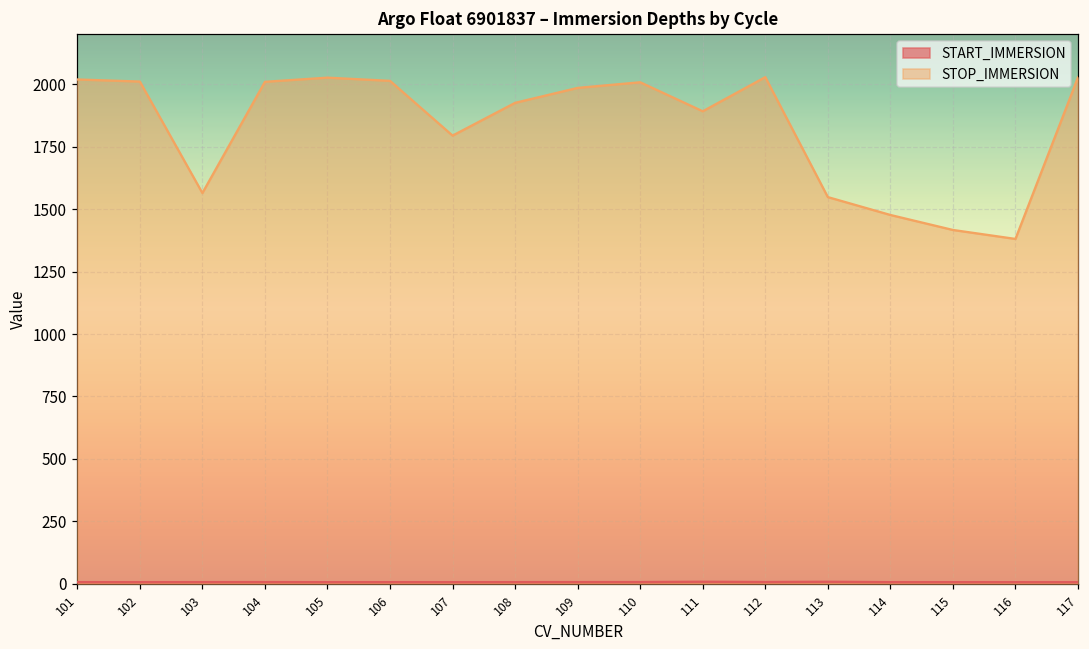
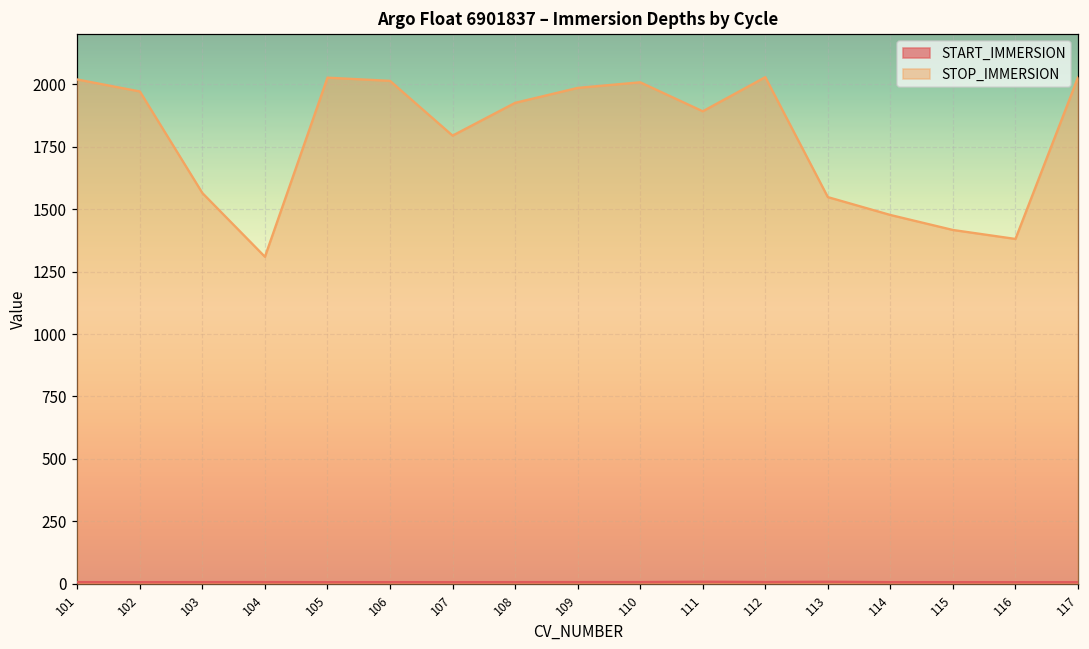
STOP_IMMERSION, 102: 2010 -> 1970
STOP_IMMERSION, 104: 2010 -> 1310
